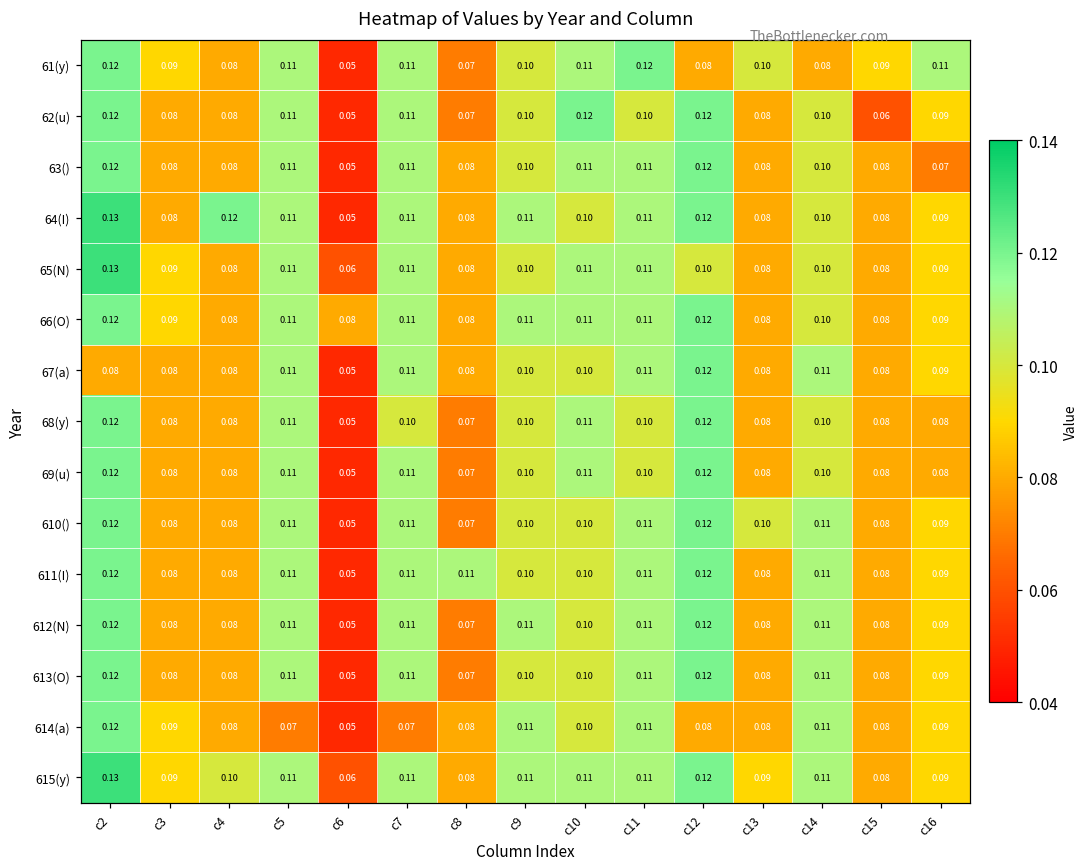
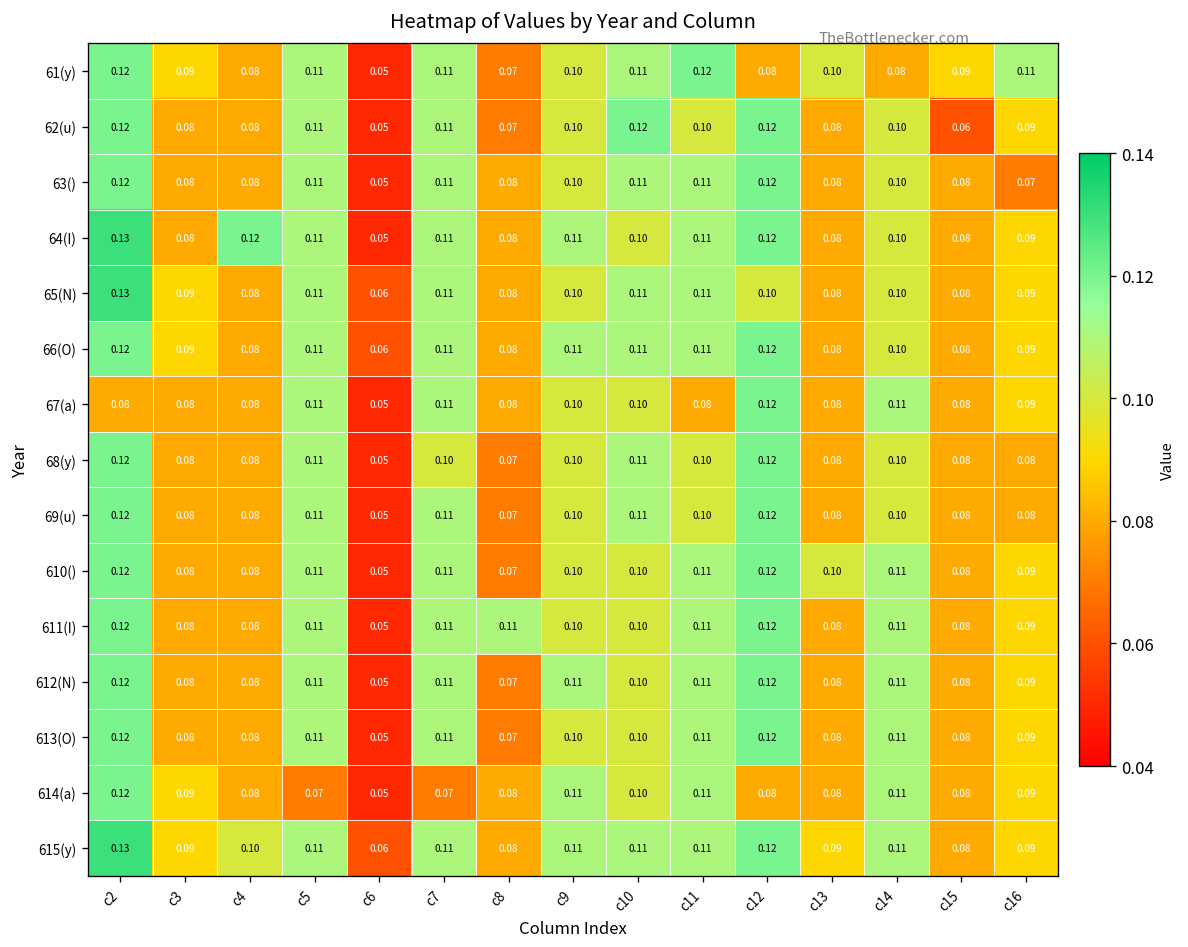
66(O), c6: 0.08 -> 0.06
67(a), c11: 0.11 -> 0.08
